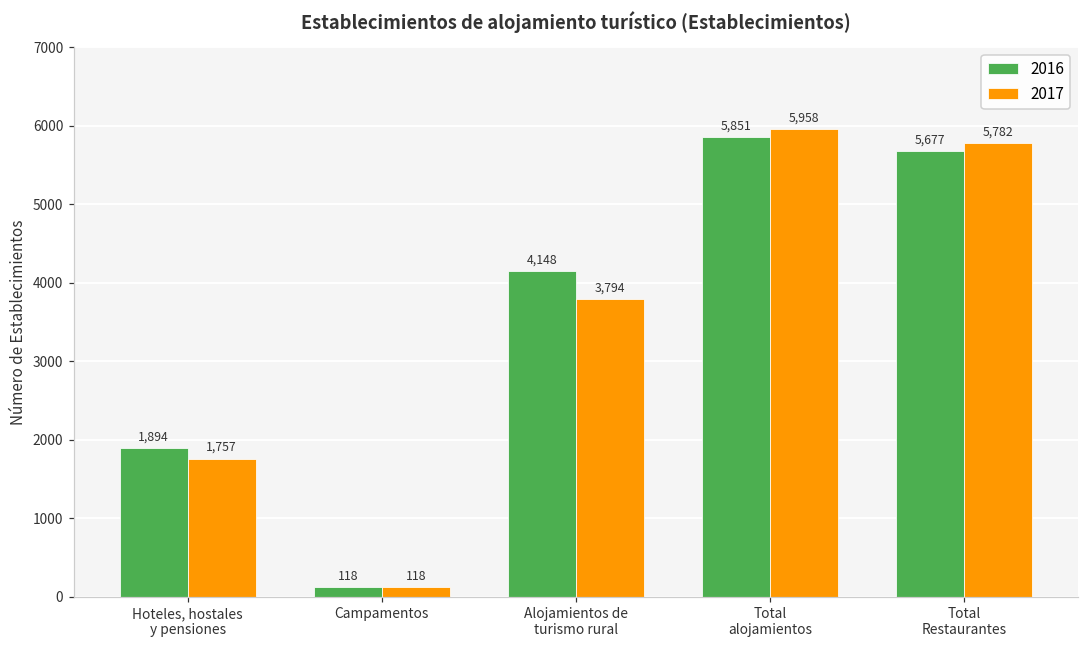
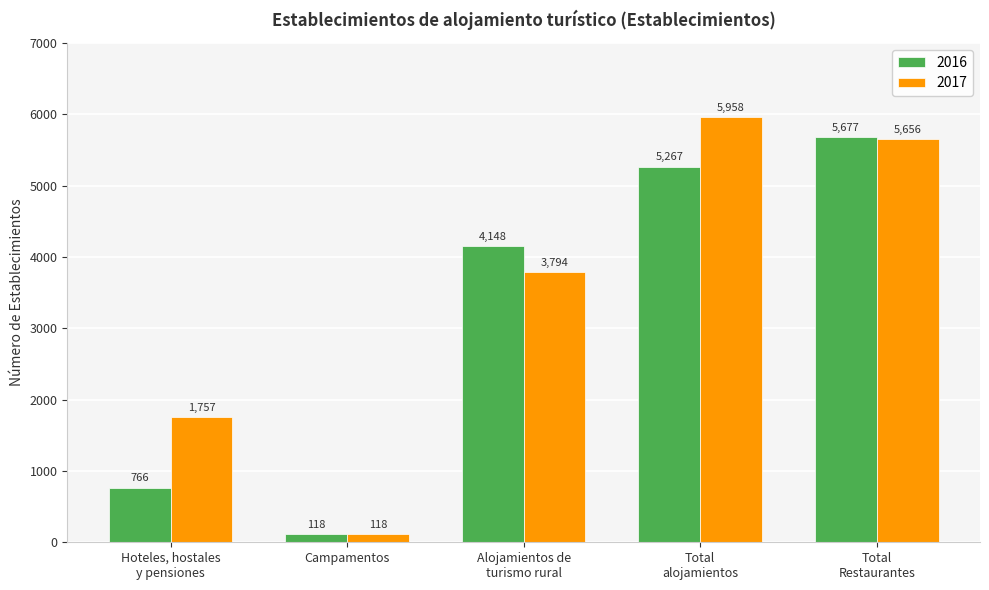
2016, Hoteles, hostales y pensiones: 1,894 -> 766
2016, Total alojamientos: 5,851 -> 5,267
2017, Total Restaurantes: 5,782 -> 5,656
